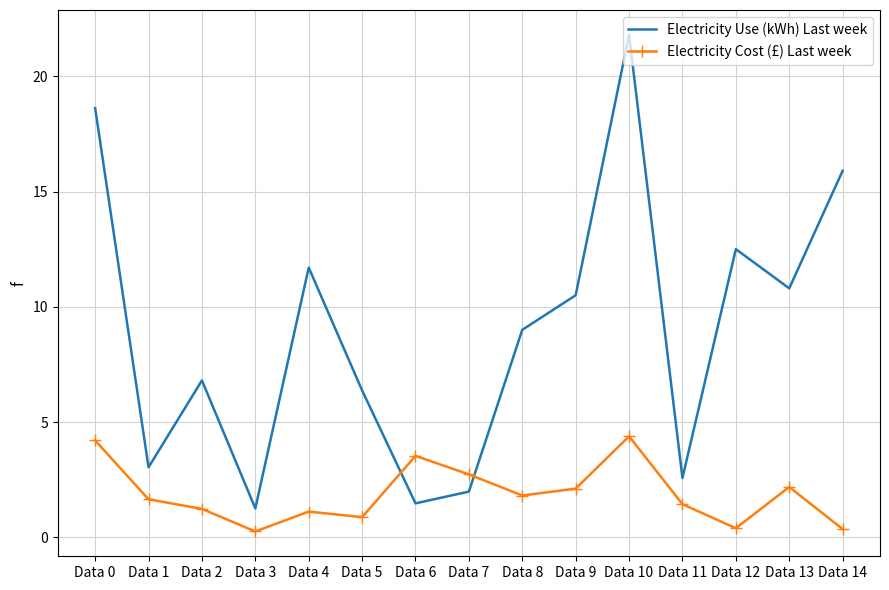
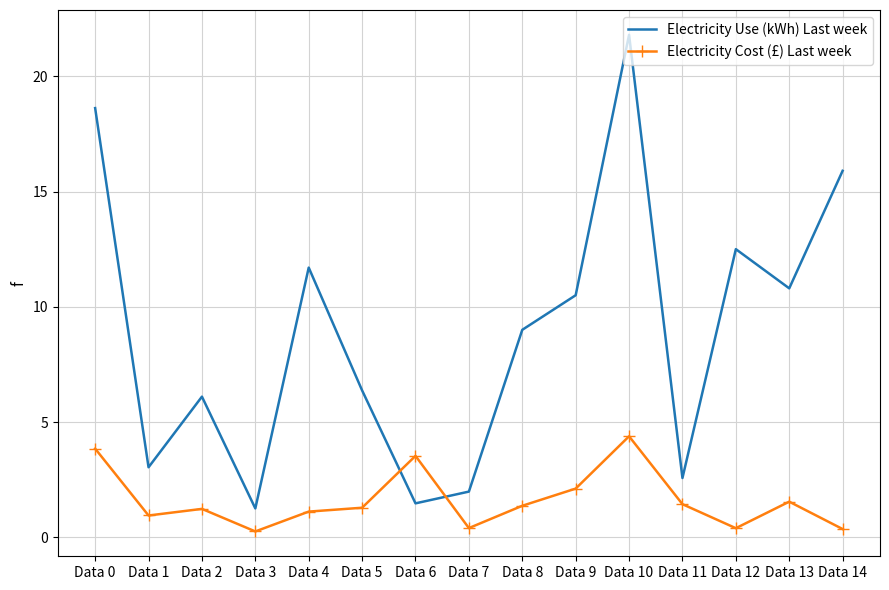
Electricity Cost (£) Last week, Data 0: 4.2 -> 3.8
Electricity Cost (£) Last week, Data 1: 1.6 -> 0.9
Electricity Use (kWh) Last week, Data 2: 6.8 -> 6.1
Electricity Cost (£) Last week, Data 5: 0.9 -> 1.3
Electricity Cost (£) Last week, Data 7: 2.7 -> 0.4
Electricity Cost (£) Last week, Data 8: 1.8 -> 1.4
Electricity Cost (£) Last week, Data 13: 2.2 -> 1.5
